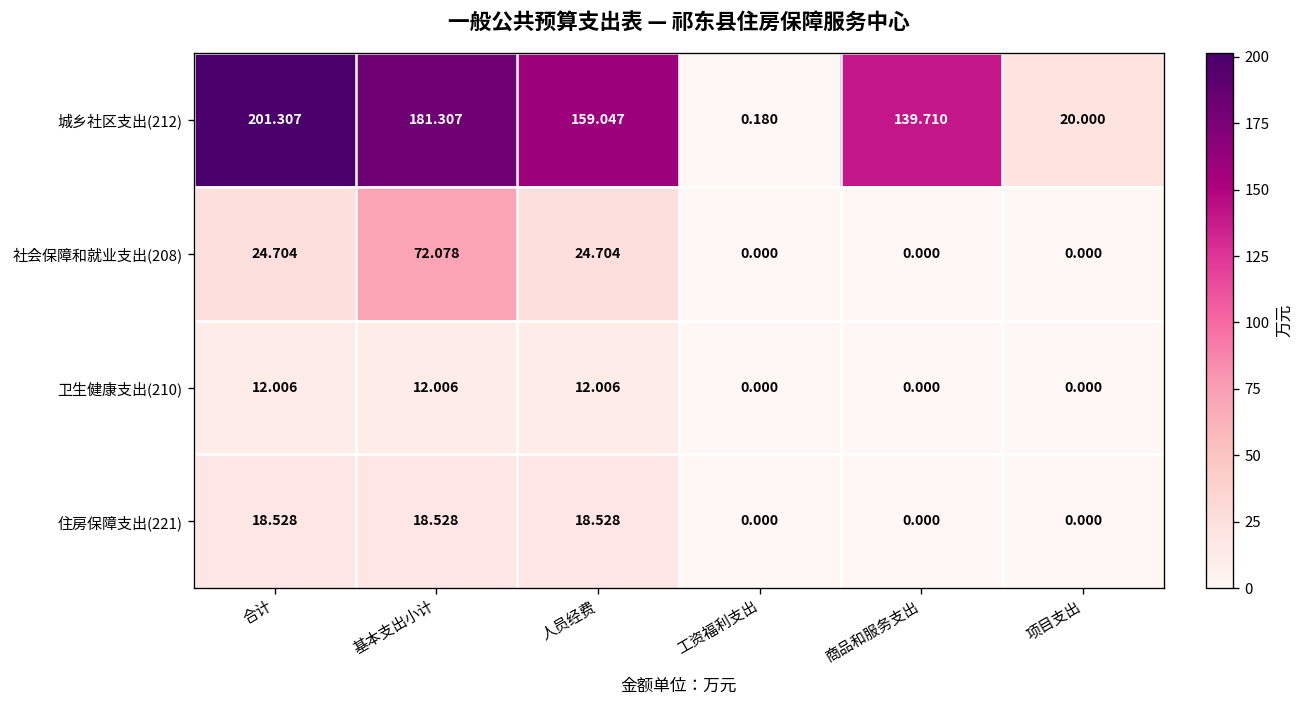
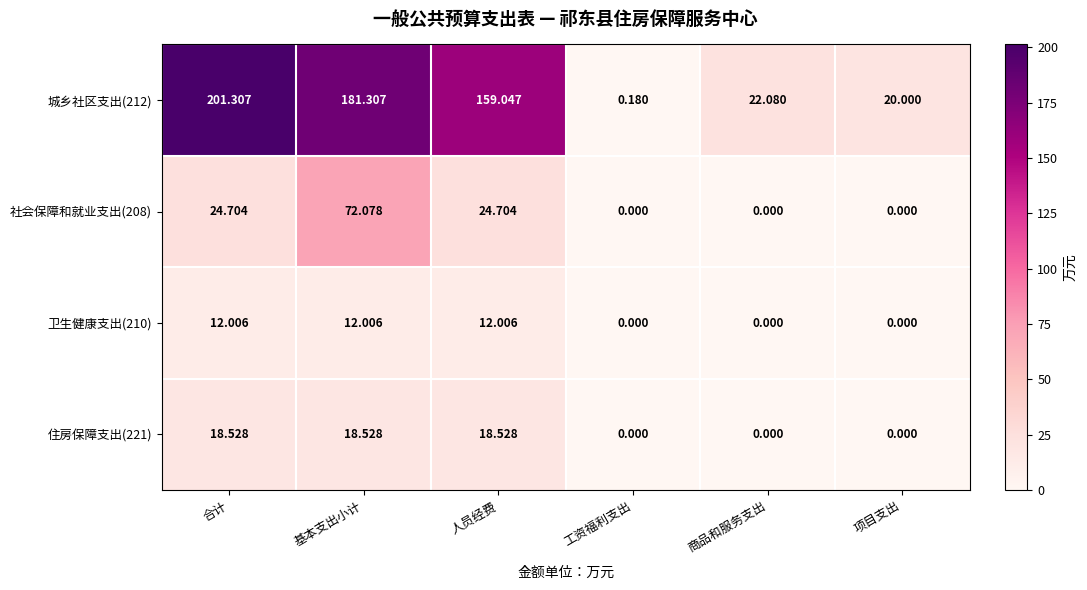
城乡社区支出(212), 商品和服务支出: 139.710 -> 22.080
